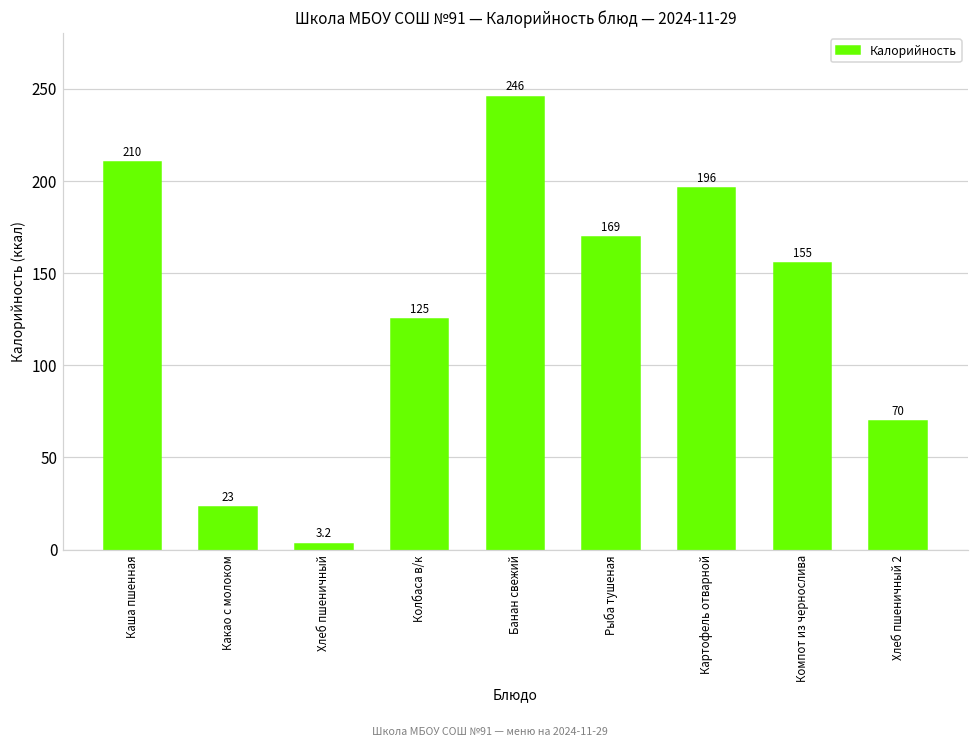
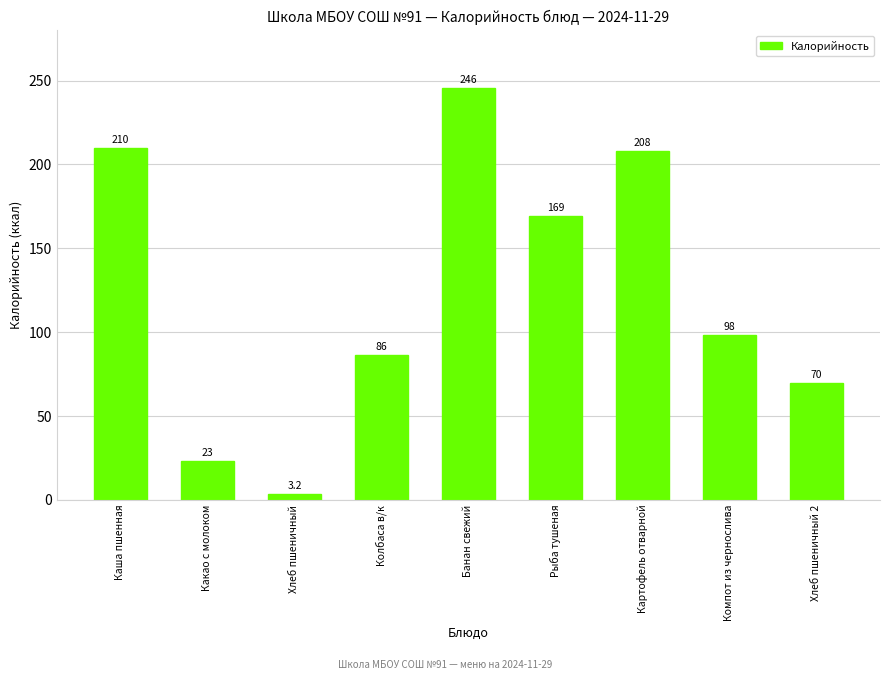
Колбаса в/к: 125 -> 86
Картофель отварной: 196 -> 208
Компот из чернослива: 155 -> 98
